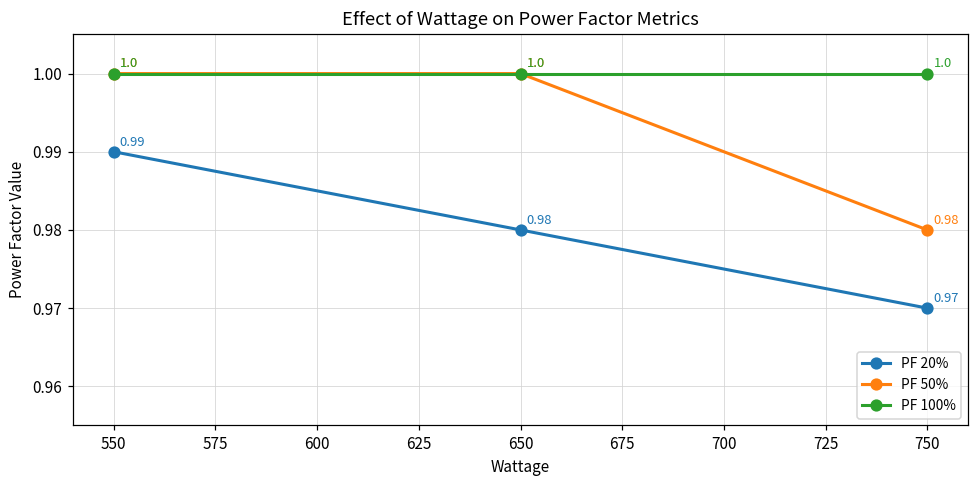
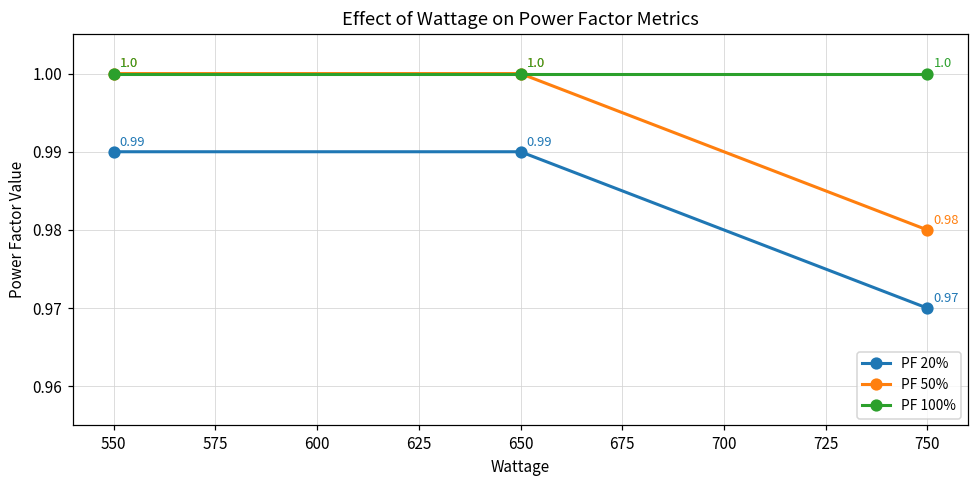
PF 20%, 650: 0.98 -> 0.99
